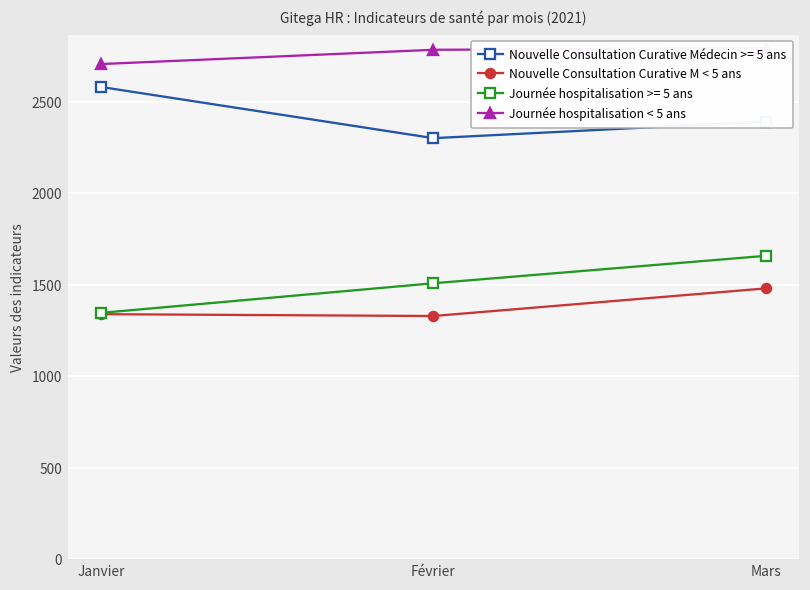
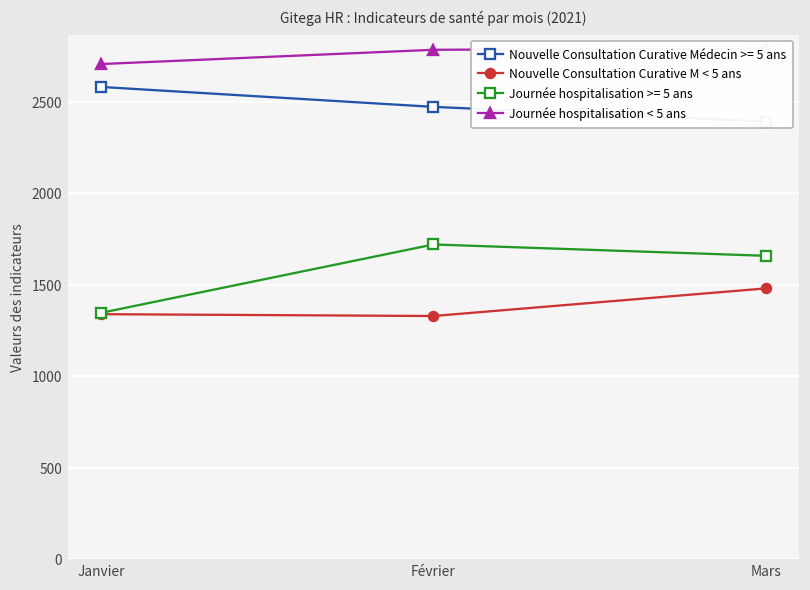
Nouvelle Consultation Curative Médecin >= 5 ans, Février: 2300 -> 2470
Journée hospitalisation >= 5 ans, Février: 1510 -> 1720
